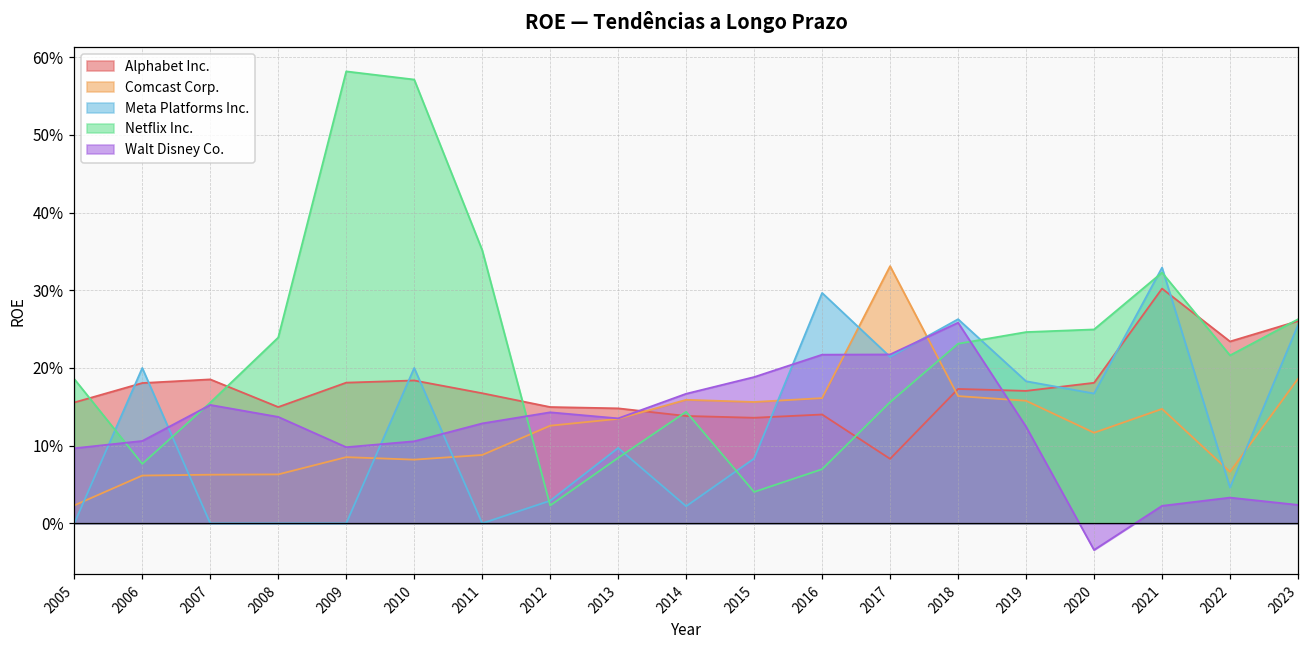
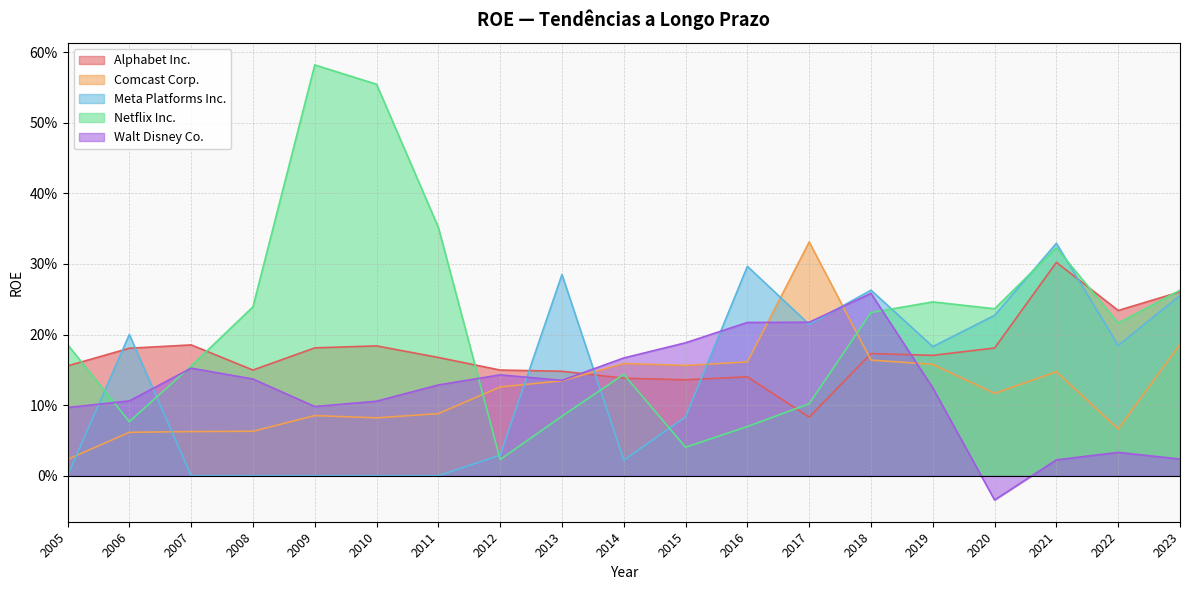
Meta Platforms Inc., 2010: 20% -> 0%
Netflix Inc., 2010: 57% -> 55%
Meta Platforms Inc., 2013: 10% -> 28%
Netflix Inc., 2017: 16% -> 10%
Meta Platforms Inc., 2020: 17% -> 23%
Netflix Inc., 2020: 25% -> 24%
Meta Platforms Inc., 2022: 5% -> 18%
